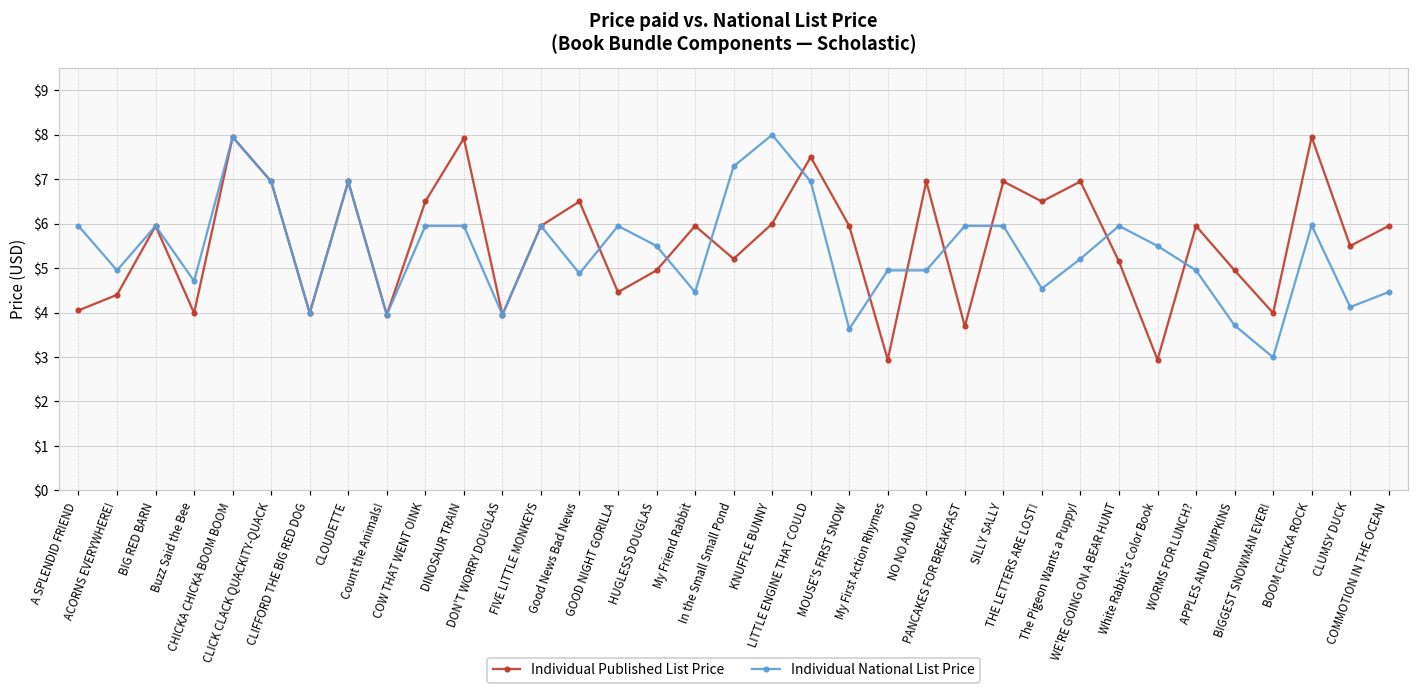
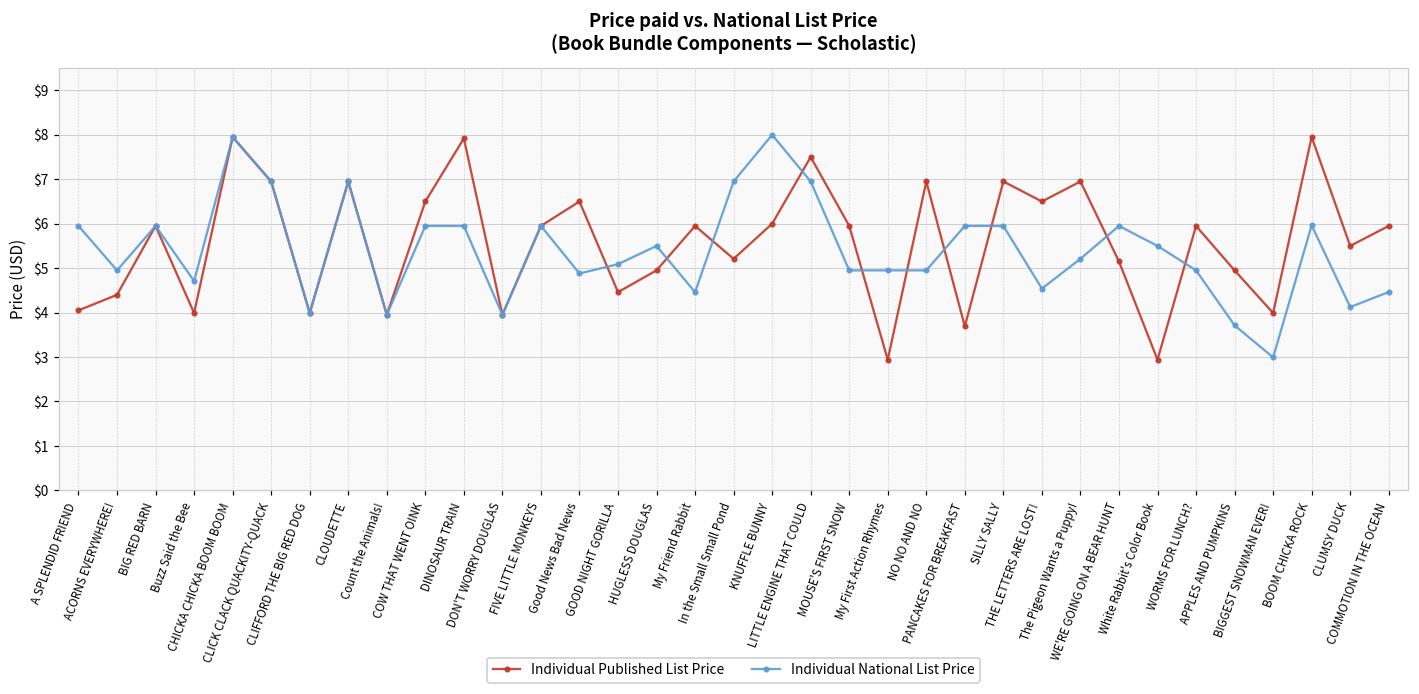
Individual National List Price, GOOD NIGHT GORILLA: $6.0 -> $5.1
Individual National List Price, In the Small Small Pond: $7.3 -> $7.0
Individual National List Price, MOUSE'S FIRST SNOW: $3.6 -> $5.0
